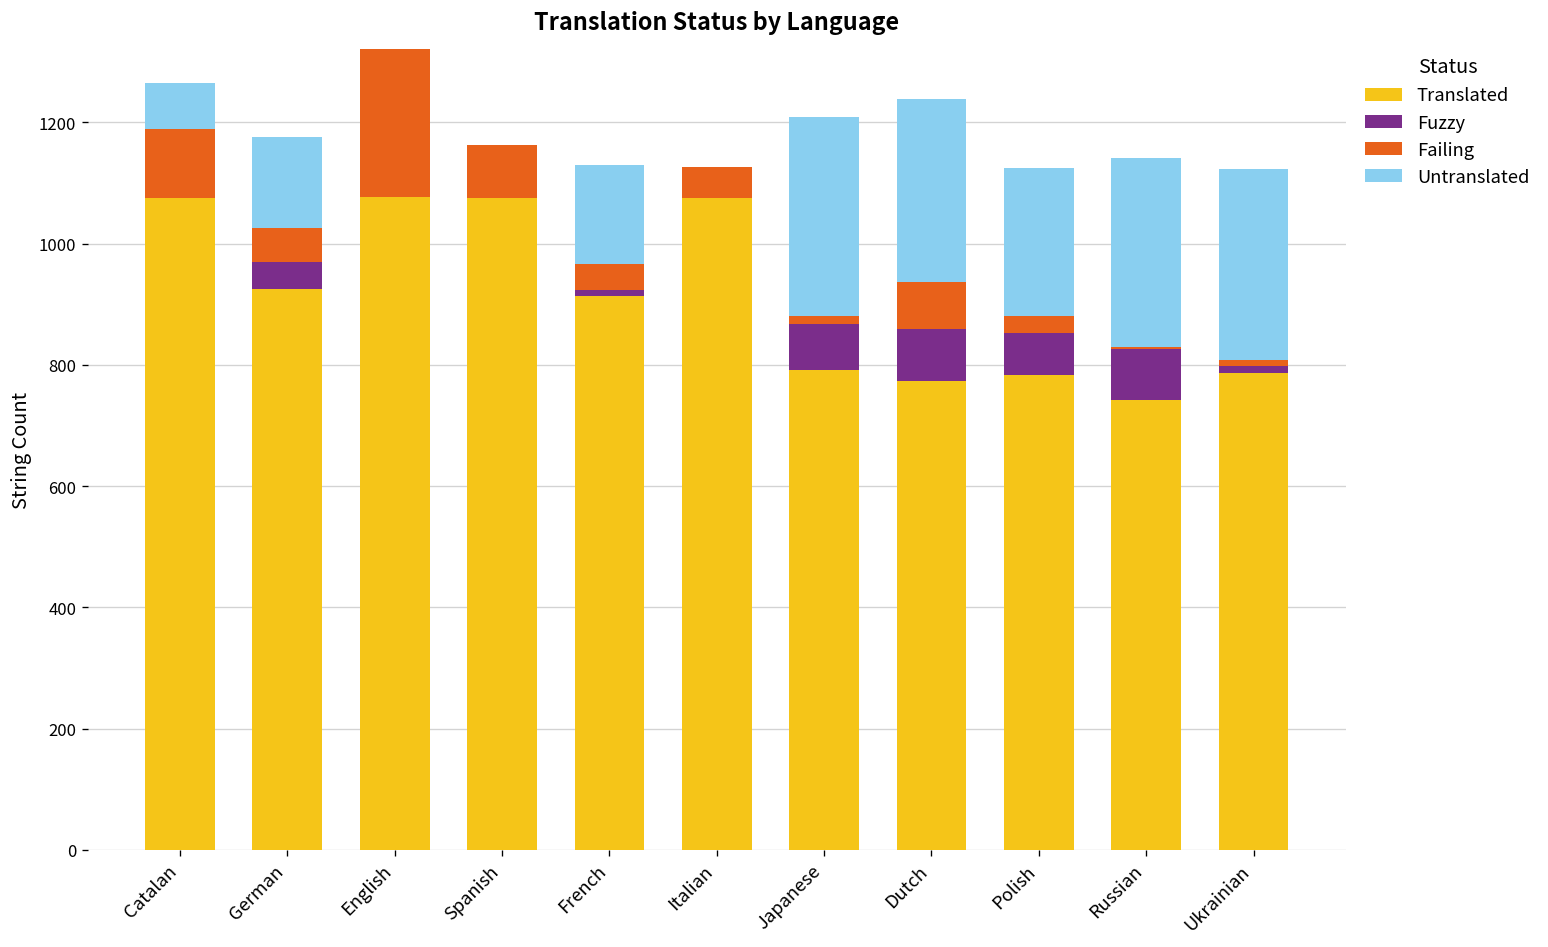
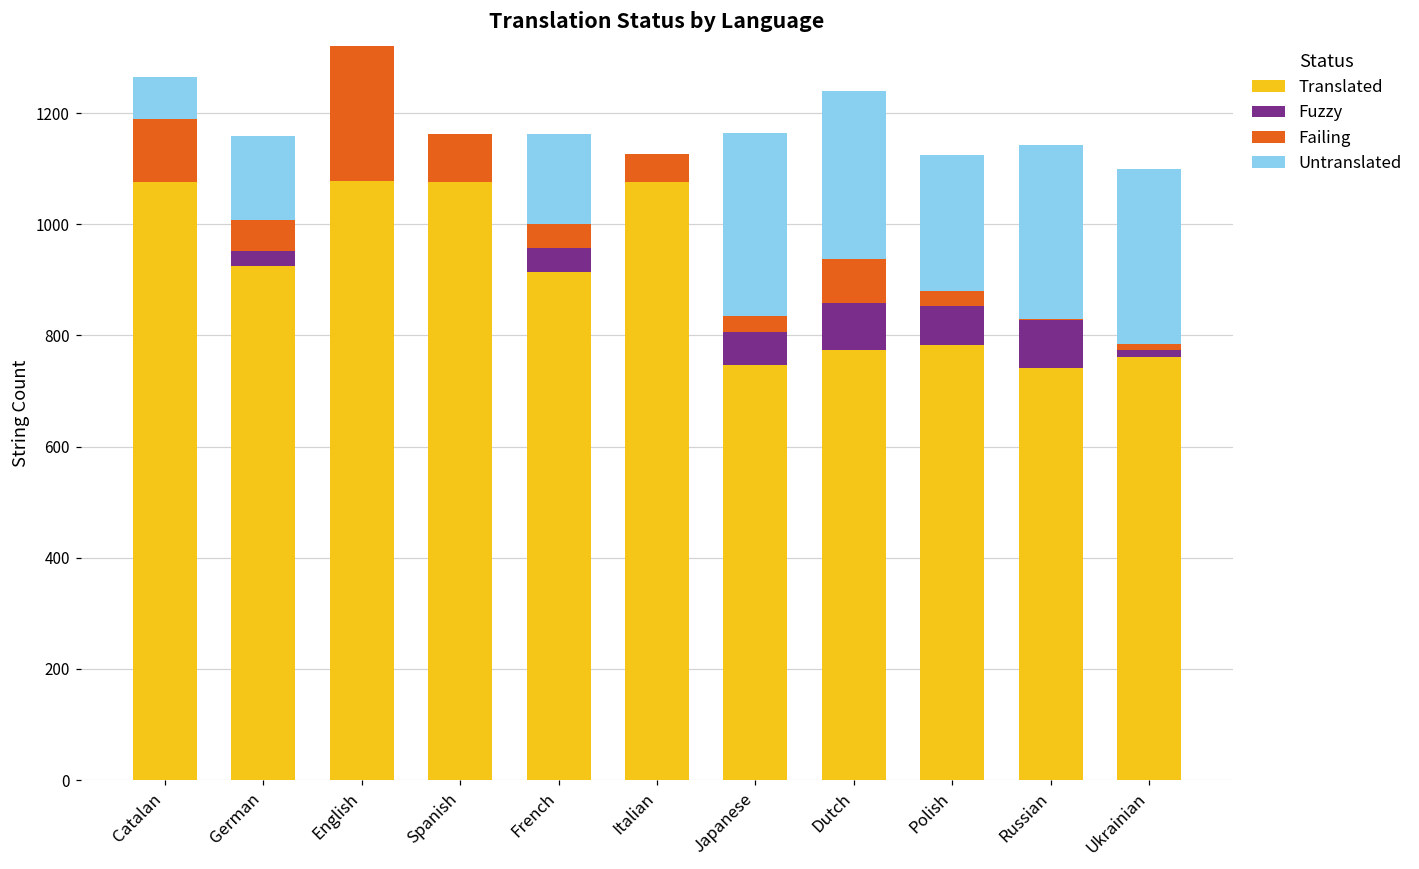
Fuzzy, German: 40 -> 30
Fuzzy, French: 10 -> 40
Translated, Japanese: 790 -> 750
Fuzzy, Japanese: 80 -> 60
Failing, Japanese: 10 -> 30
Translated, Ukrainian: 790 -> 760
